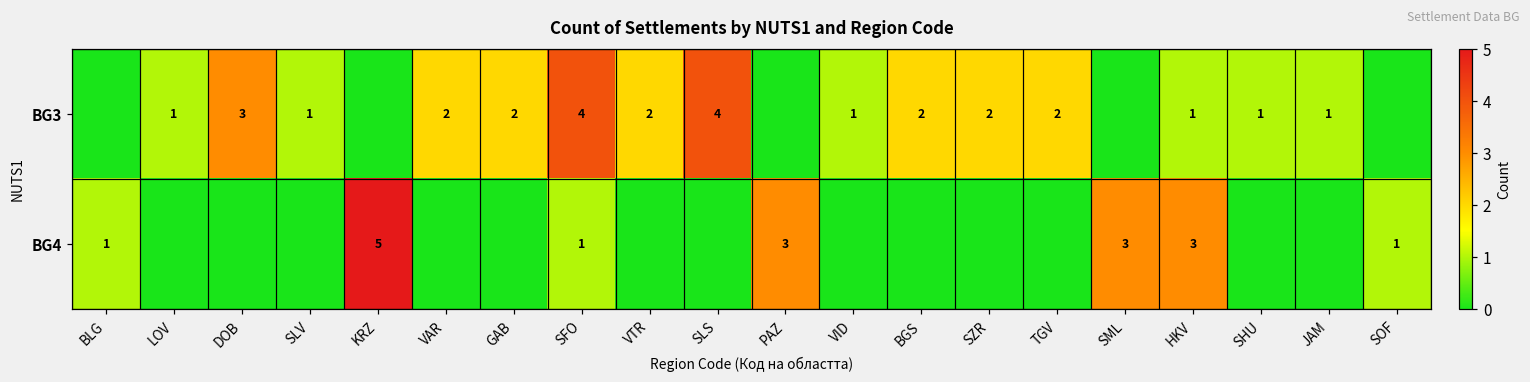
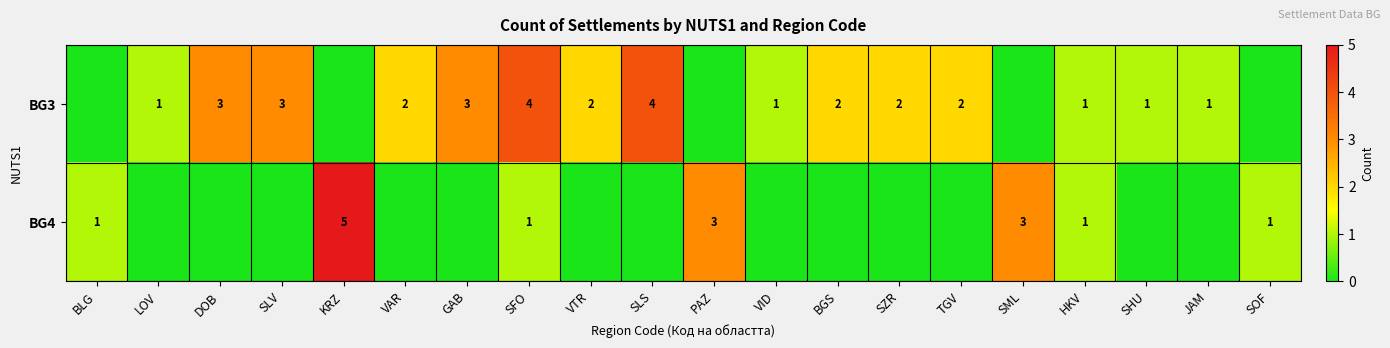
BG3, SLV: 1 -> 3
BG3, GAB: 2 -> 3
BG4, HKV: 3 -> 1
